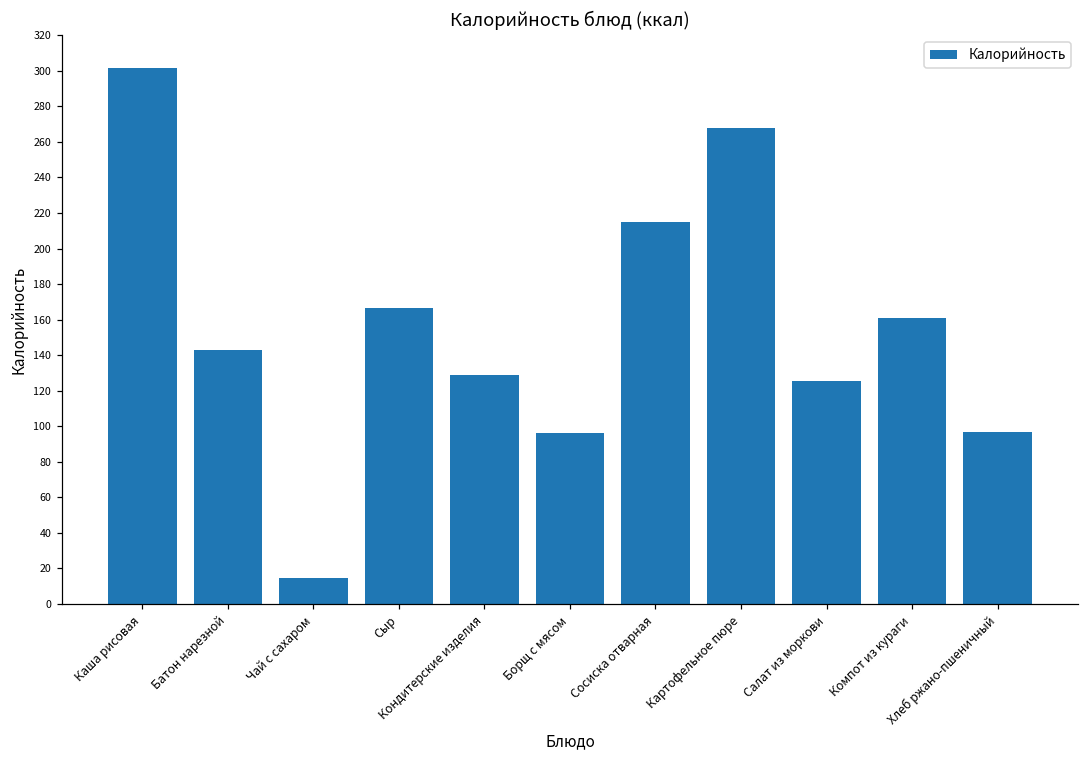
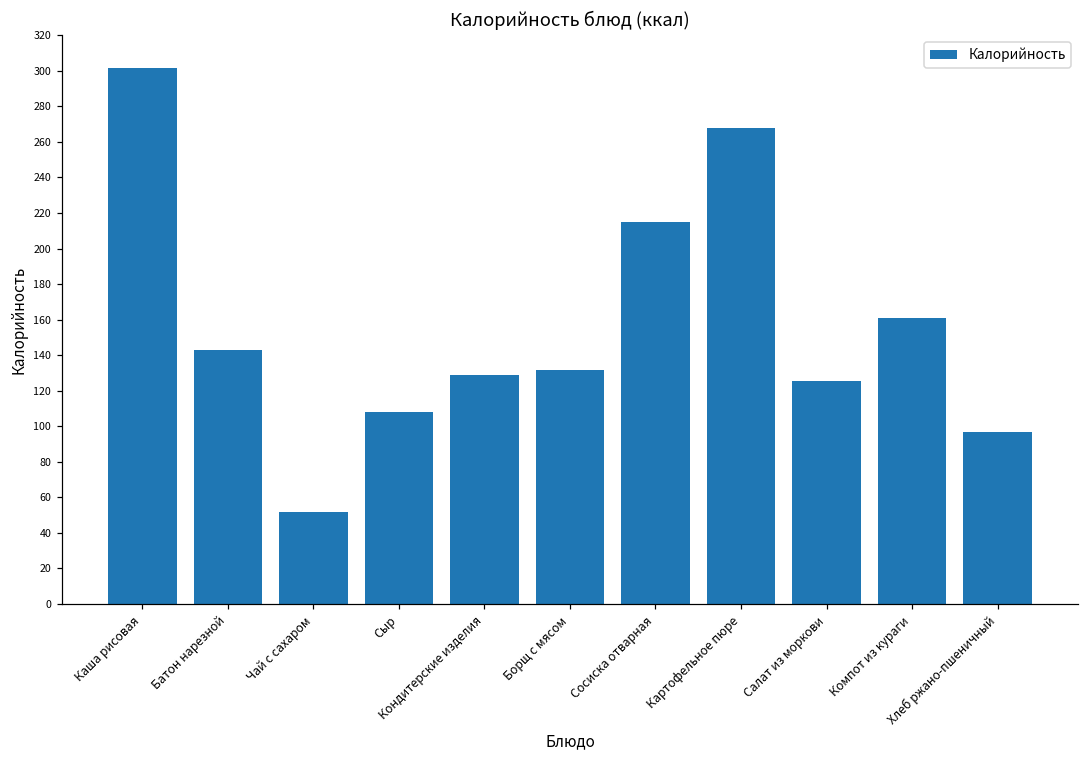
Чай с сахаром: 15 -> 52
Сыр: 166 -> 108
Борщ с мясом: 96 -> 132
